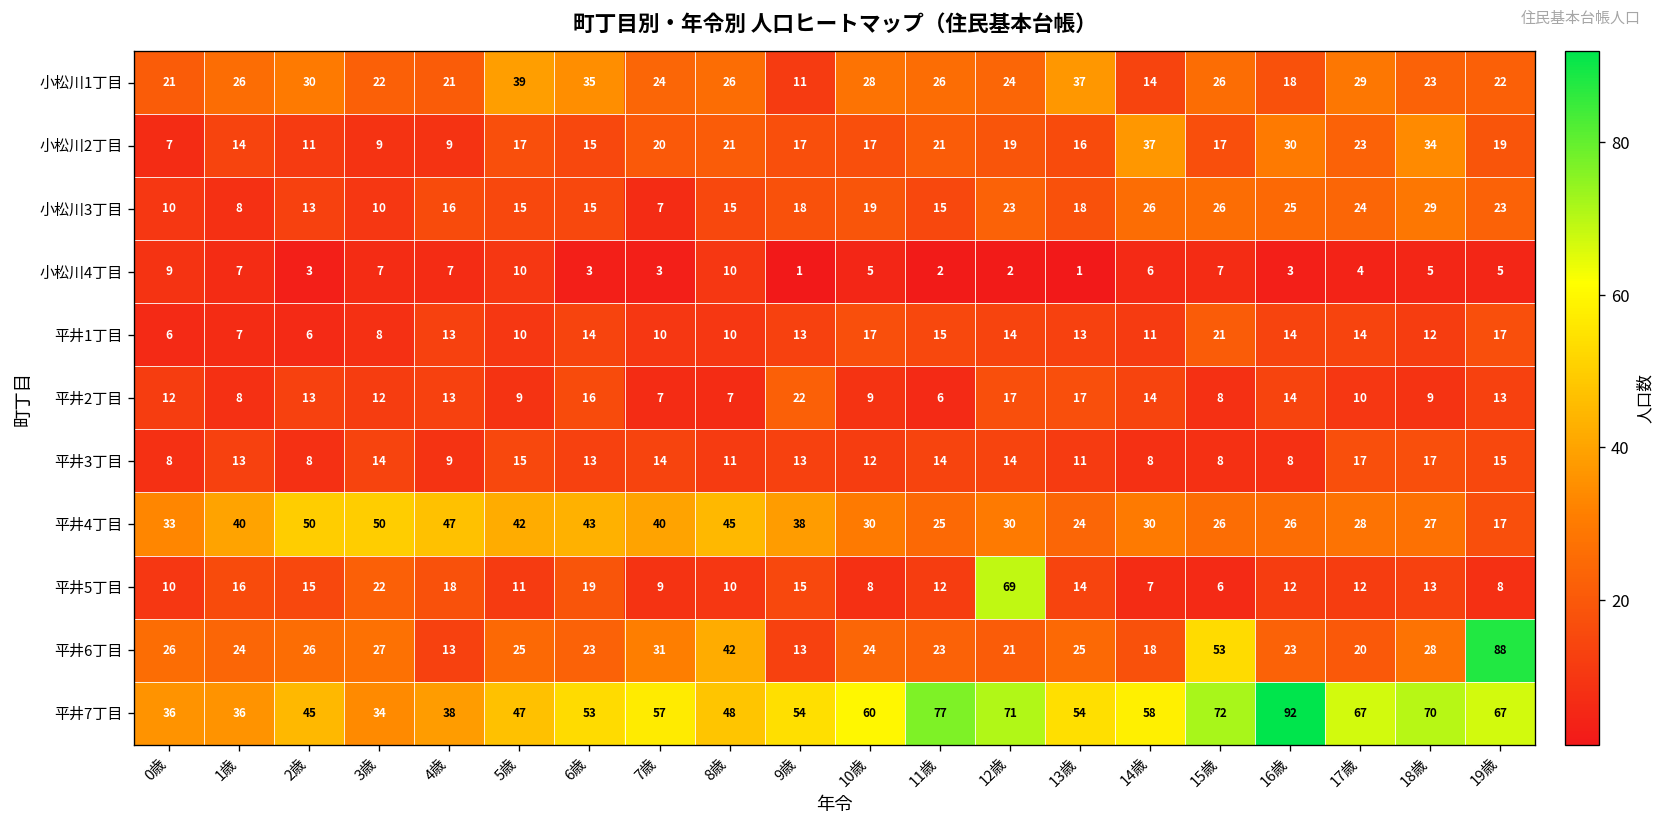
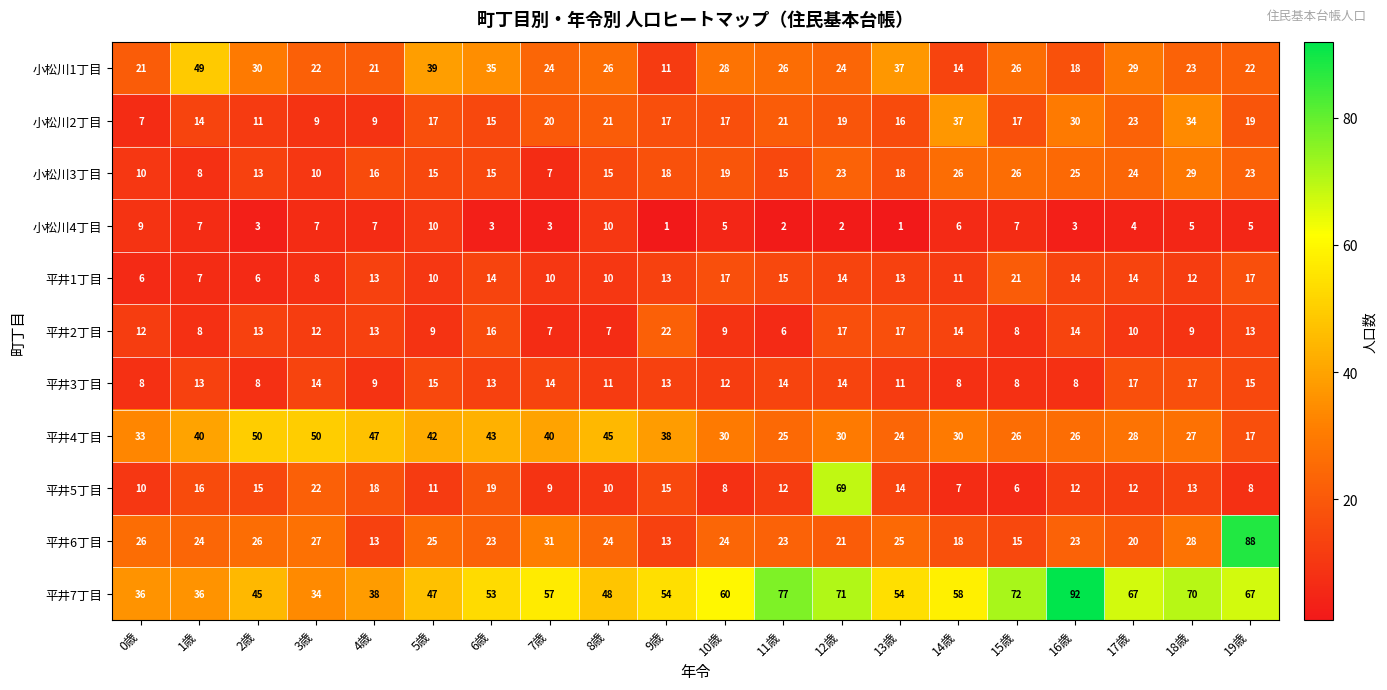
小松川1丁目, 1歳: 26 -> 49
平井6丁目, 8歳: 42 -> 24
平井6丁目, 15歳: 53 -> 15
